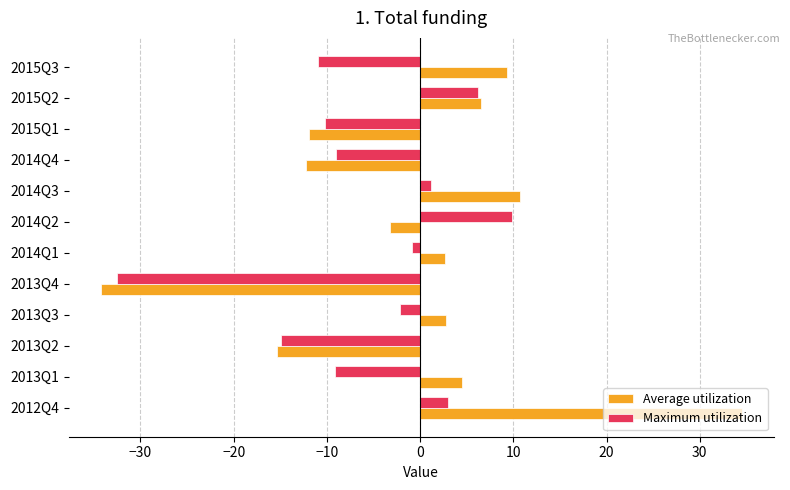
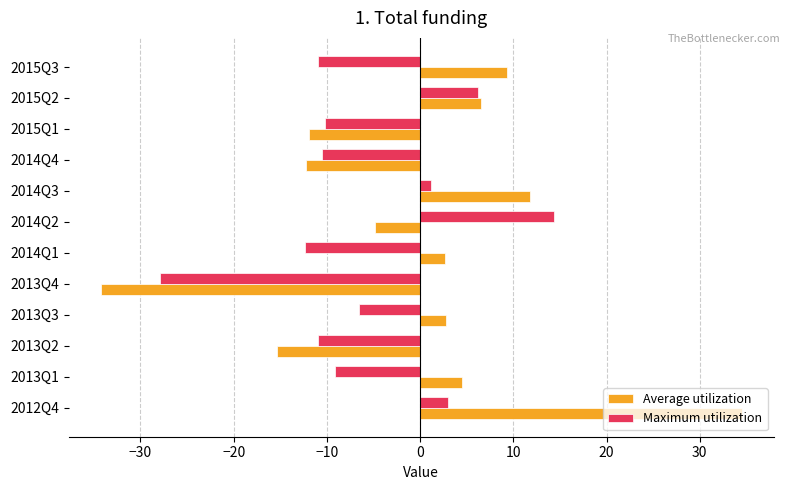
Maximum utilization, 2014Q4: -9 -> -11
Average utilization, 2014Q3: 11 -> 12
Maximum utilization, 2014Q2: 10 -> 14
Average utilization, 2014Q2: -3 -> -5
Maximum utilization, 2014Q1: -1 -> -12
Maximum utilization, 2013Q4: -32 -> -28
Maximum utilization, 2013Q3: -2 -> -7
Maximum utilization, 2013Q2: -15 -> -11
